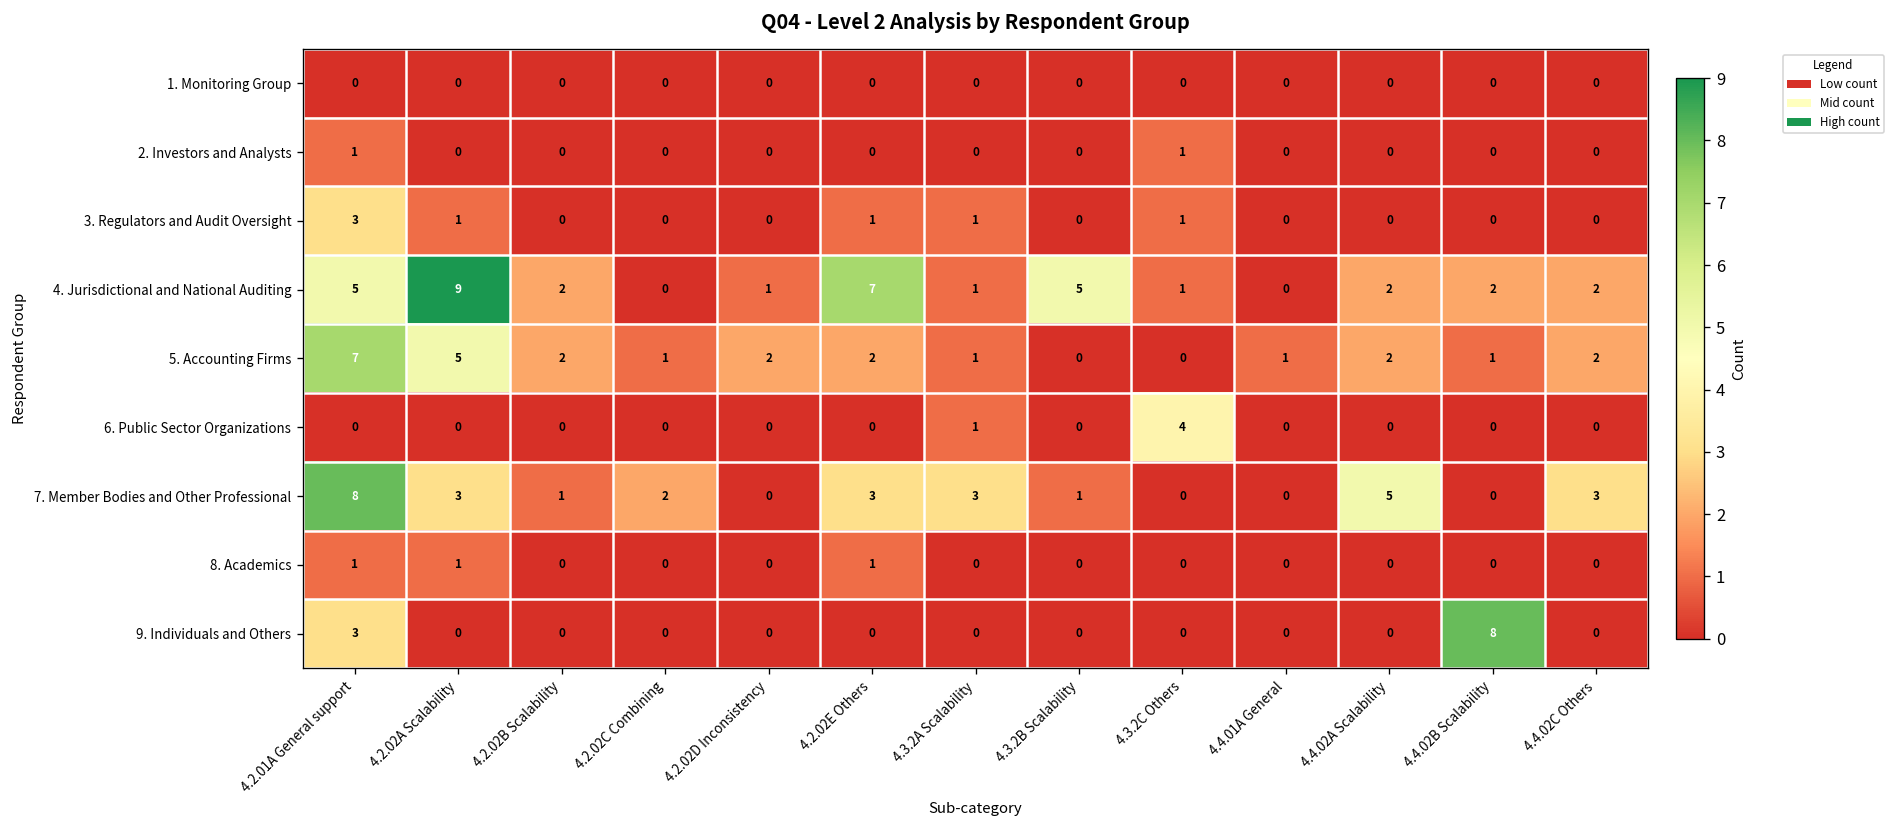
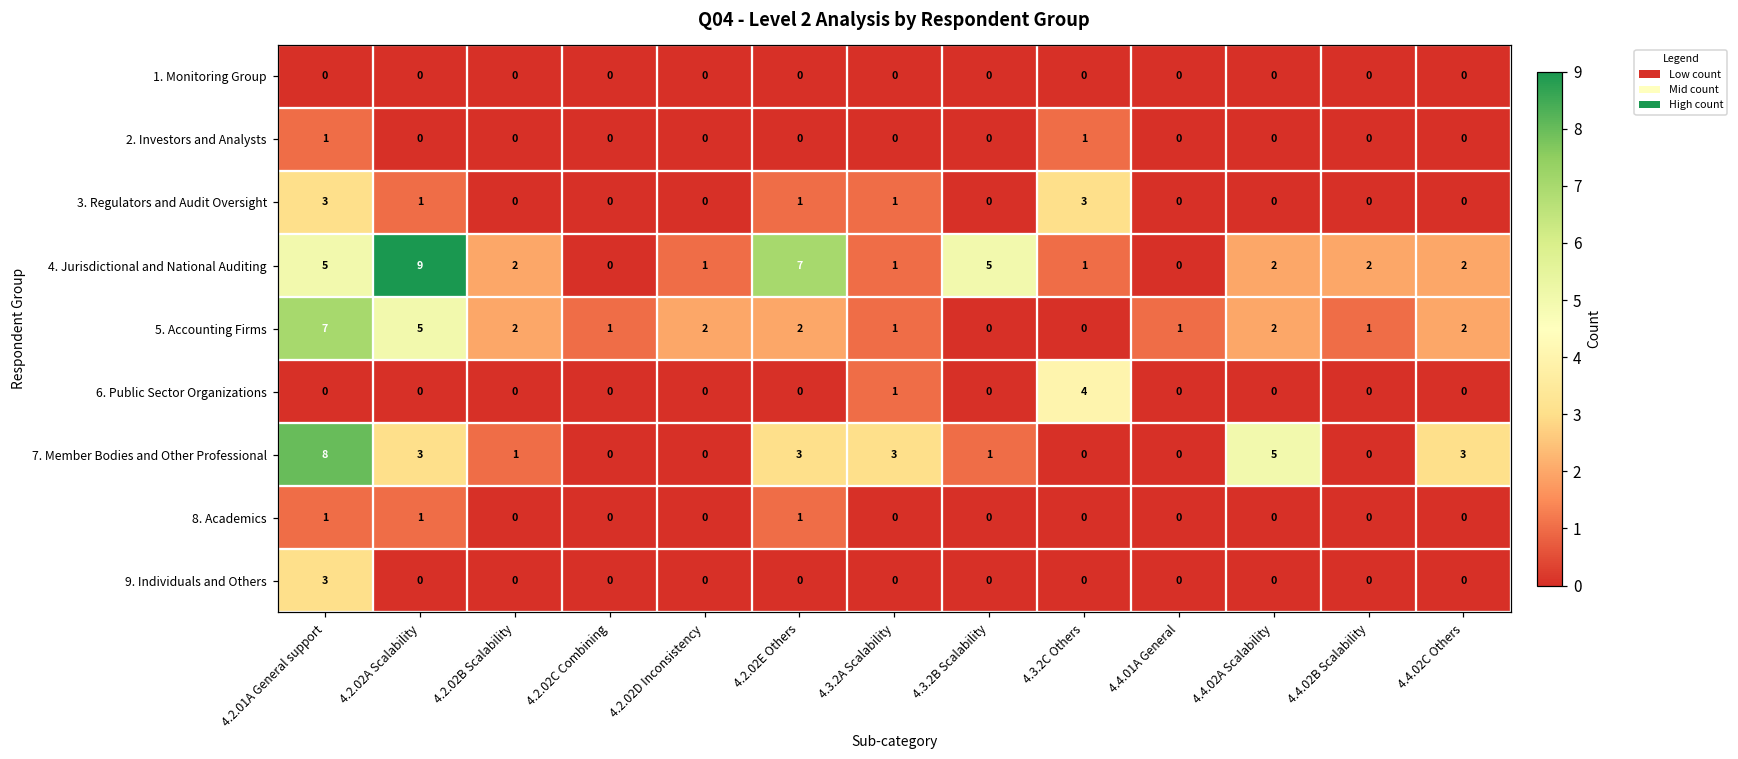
3. Regulators and Audit Oversight, 4.3.2C Others: 1 -> 3
7. Member Bodies and Other Professional, 4.2.02C Combining: 2 -> 0
9. Individuals and Others, 4.4.02B Scalability: 8 -> 0
